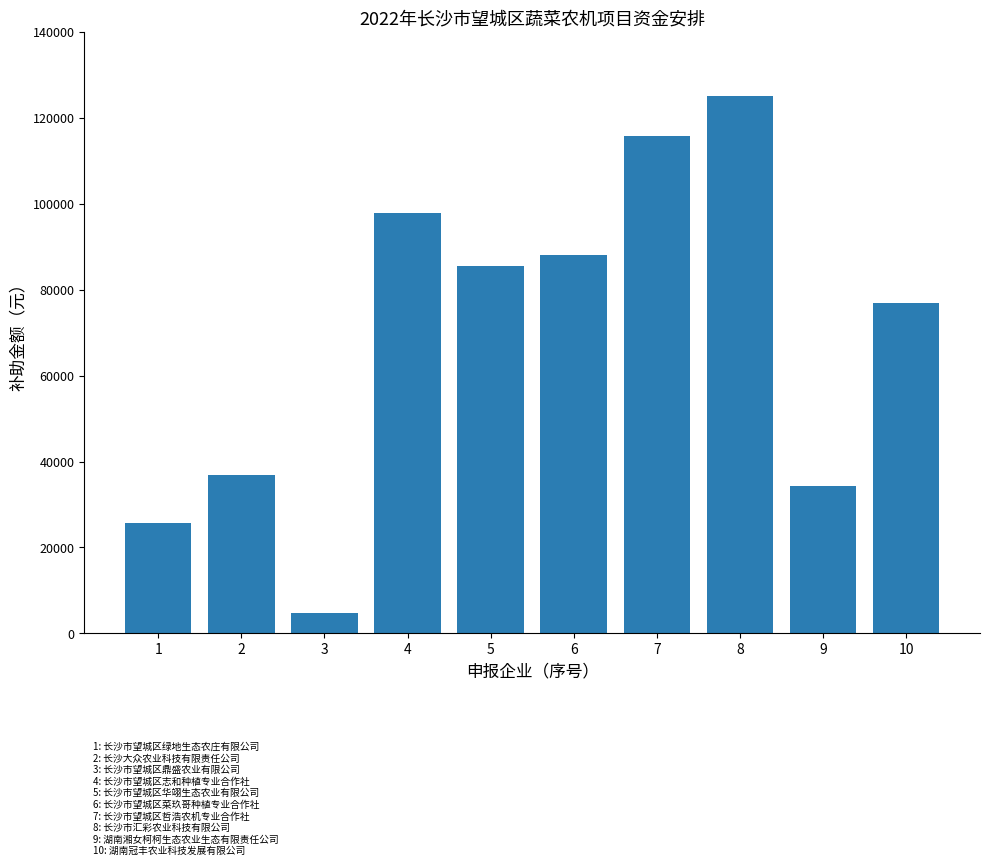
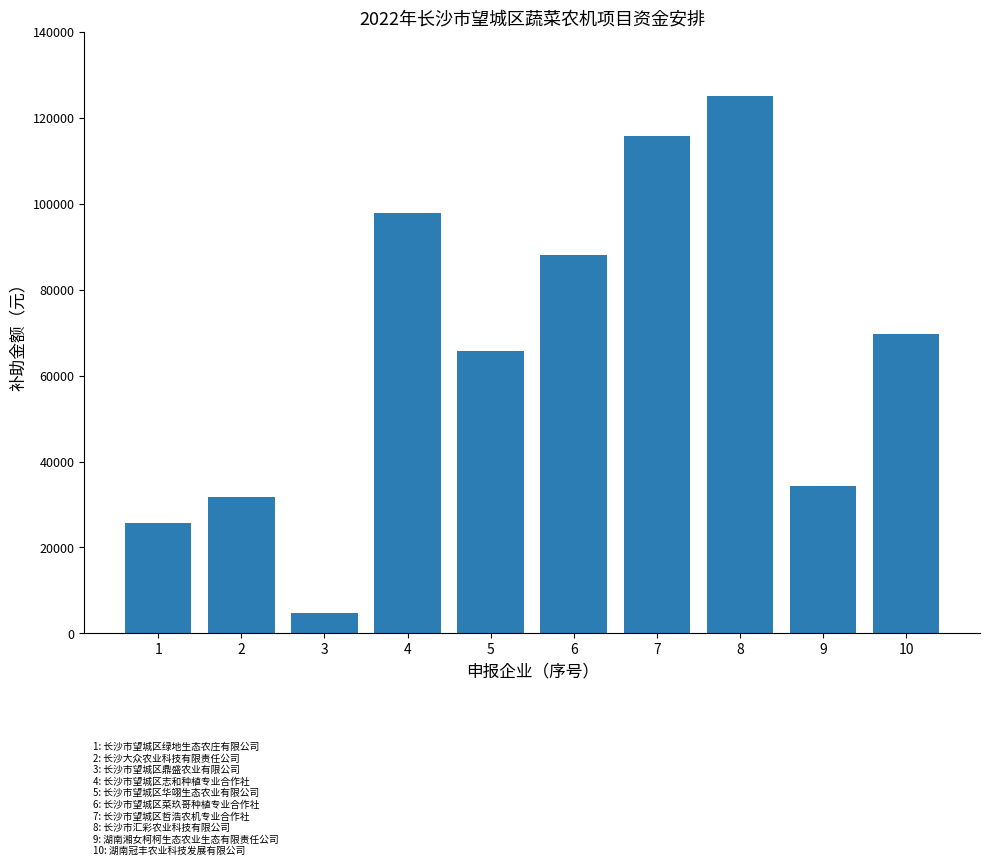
2: 37000 -> 32000
5: 86000 -> 66000
10: 77000 -> 70000
